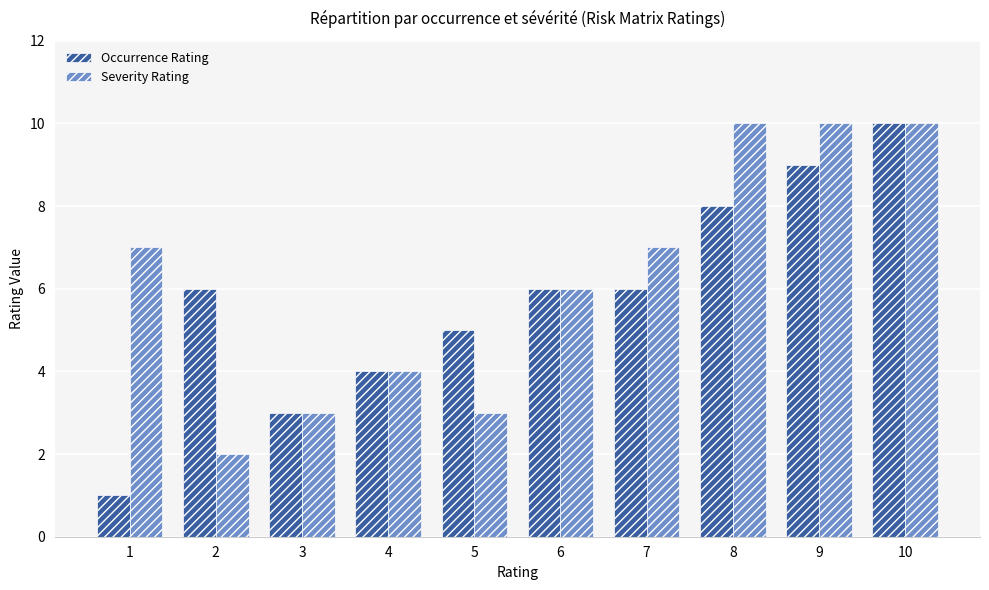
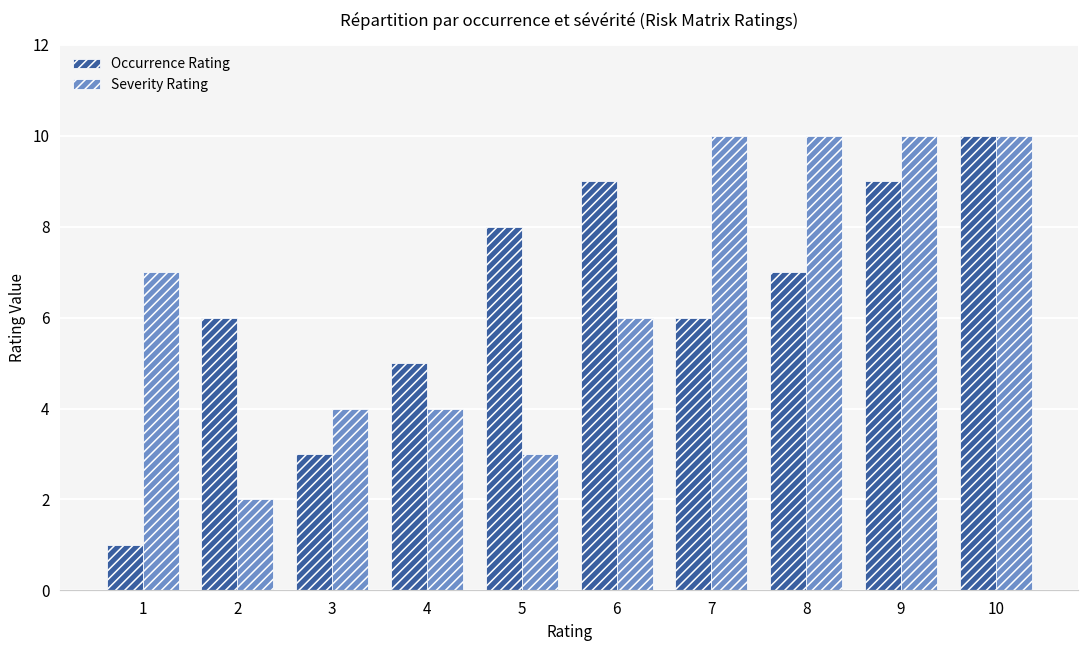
Severity Rating, 3: 3 -> 4
Occurrence Rating, 4: 4 -> 5
Occurrence Rating, 5: 5 -> 8
Occurrence Rating, 6: 6 -> 9
Severity Rating, 7: 7 -> 10
Occurrence Rating, 8: 8 -> 7
